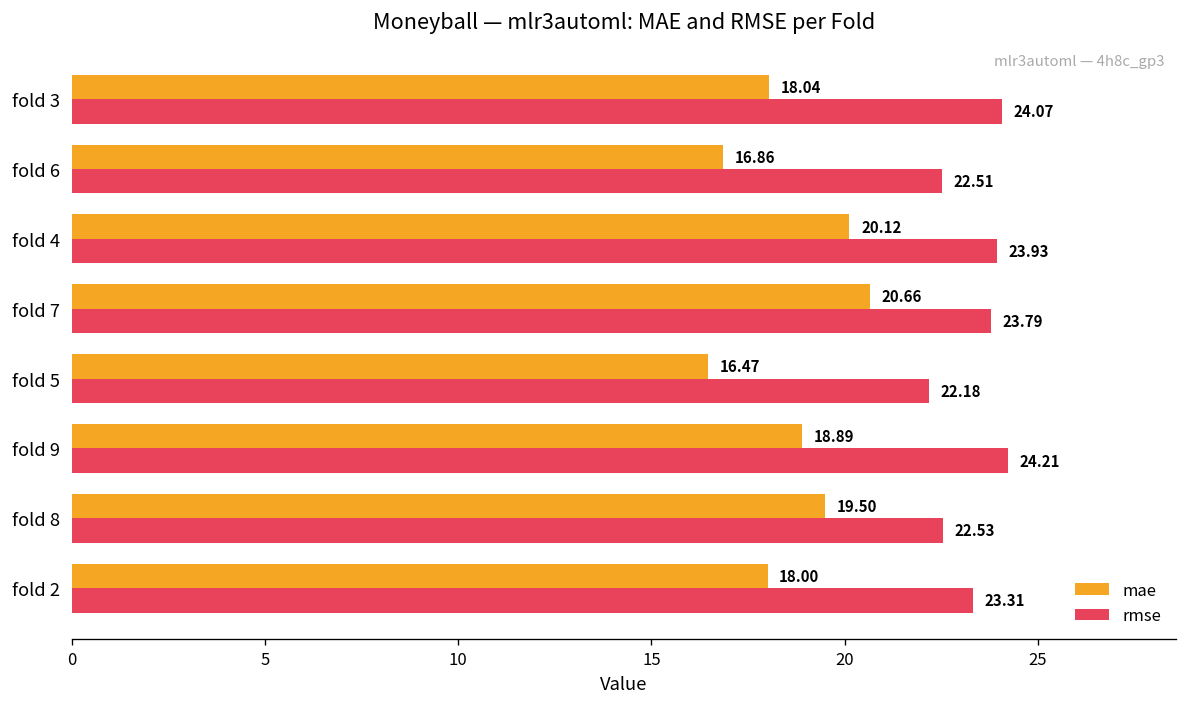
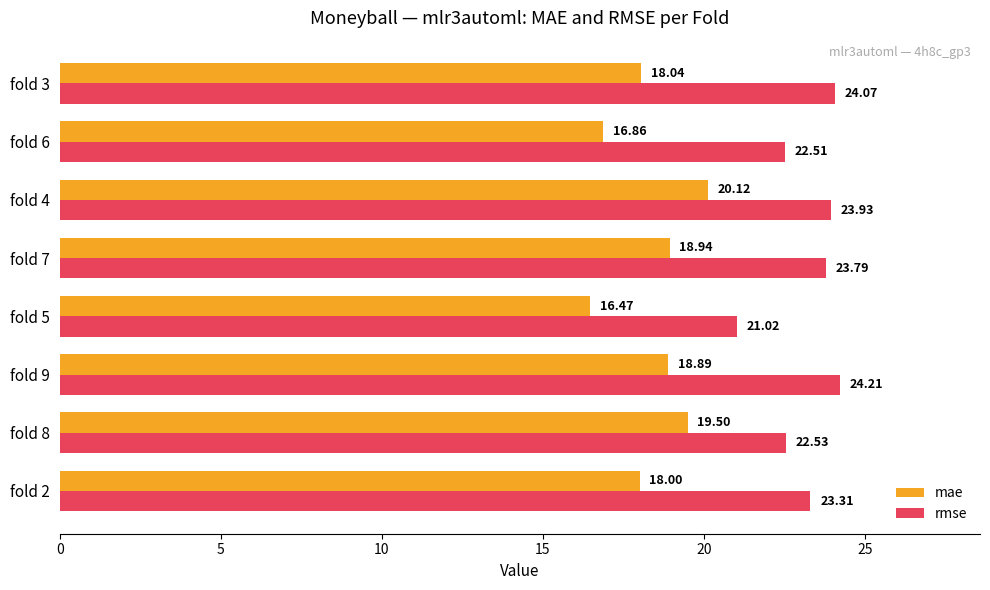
mae, fold 7: 20.66 -> 18.94
rmse, fold 5: 22.18 -> 21.02
